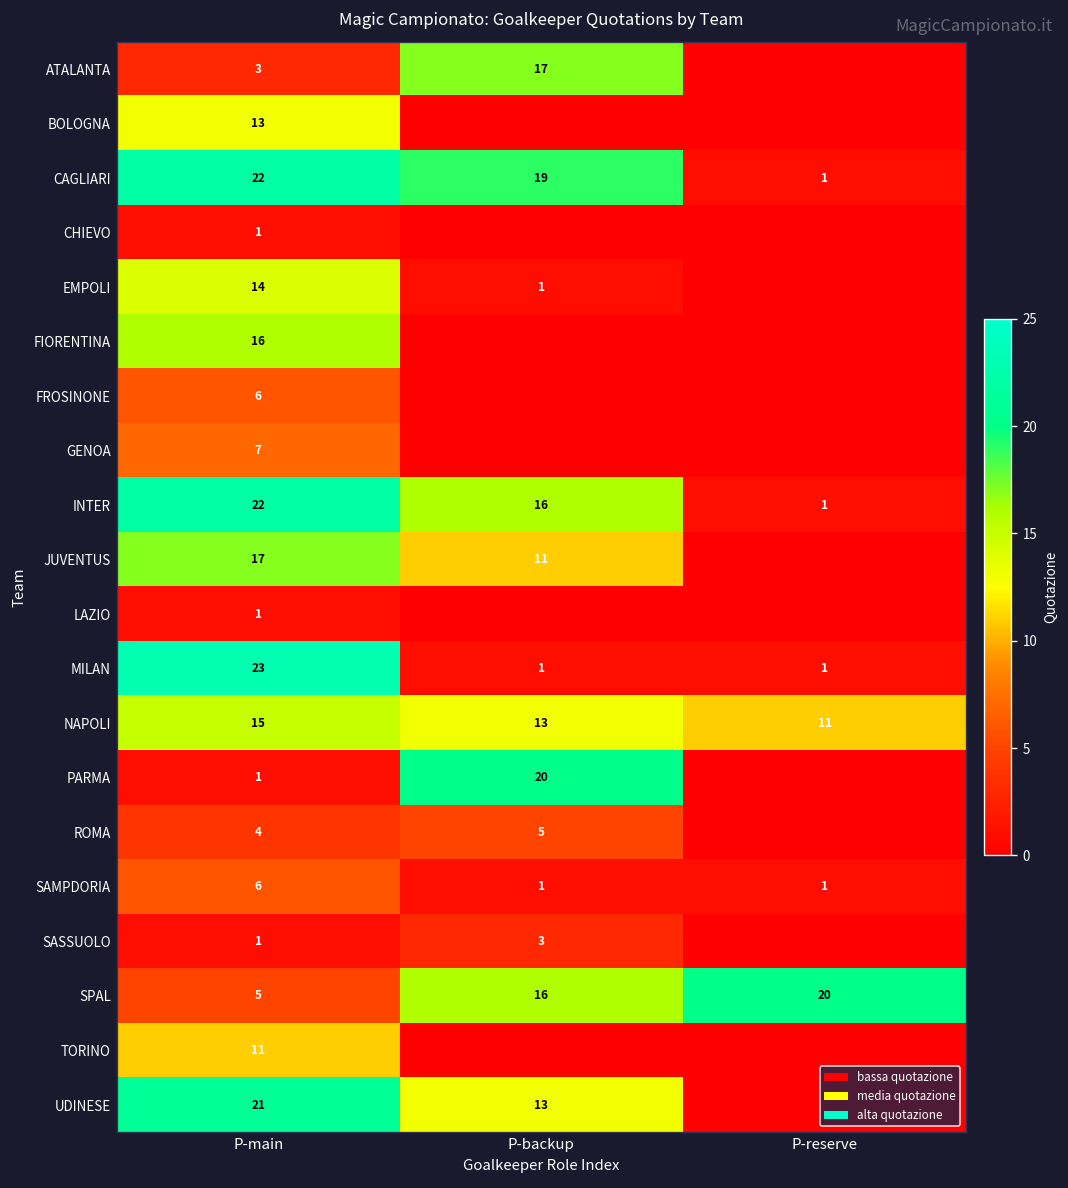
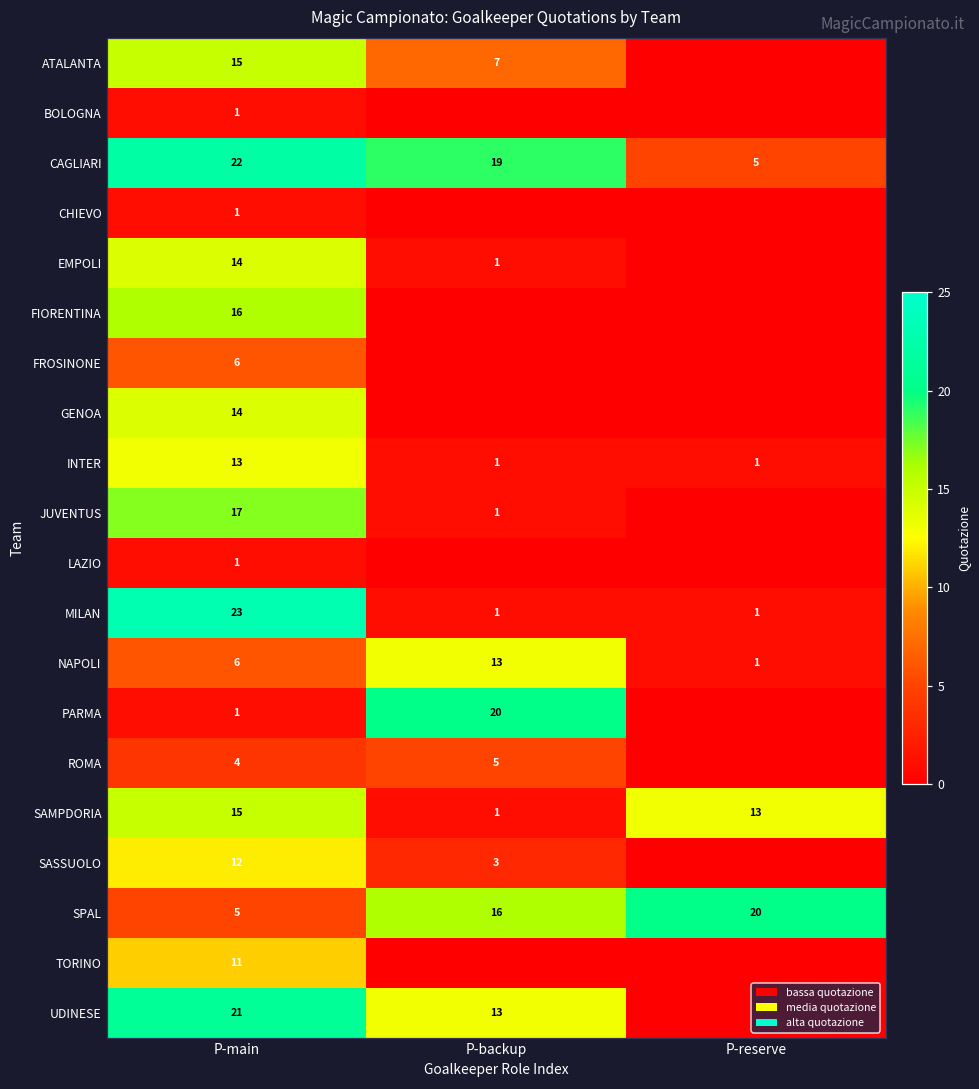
ATALANTA, P-main: 3 -> 15
ATALANTA, P-backup: 17 -> 7
BOLOGNA, P-main: 13 -> 1
CAGLIARI, P-reserve: 1 -> 5
GENOA, P-main: 7 -> 14
INTER, P-main: 22 -> 13
INTER, P-backup: 16 -> 1
JUVENTUS, P-backup: 11 -> 1
NAPOLI, P-main: 15 -> 6
NAPOLI, P-reserve: 11 -> 1
SAMPDORIA, P-main: 6 -> 15
SAMPDORIA, P-reserve: 1 -> 13
SASSUOLO, P-main: 1 -> 12
